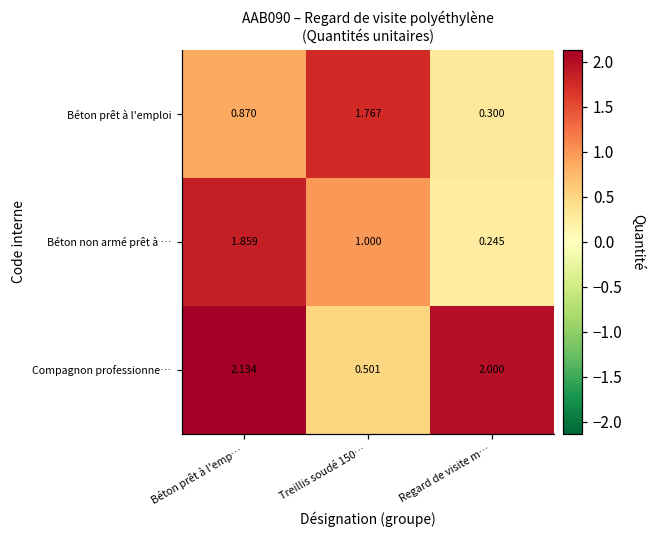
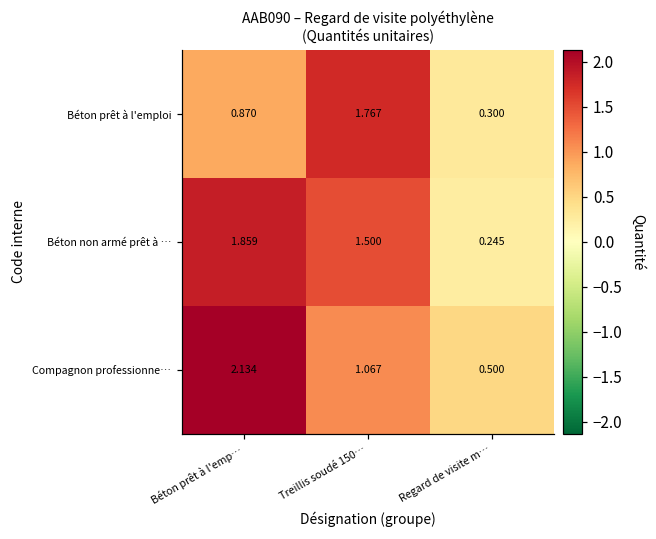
Béton non armé prêt à …, Treillis soudé 150…: 1.000 -> 1.500
Compagnon professionne…, Treillis soudé 150…: 0.501 -> 1.067
Compagnon professionne…, Regard de visite m…: 2.000 -> 0.500
